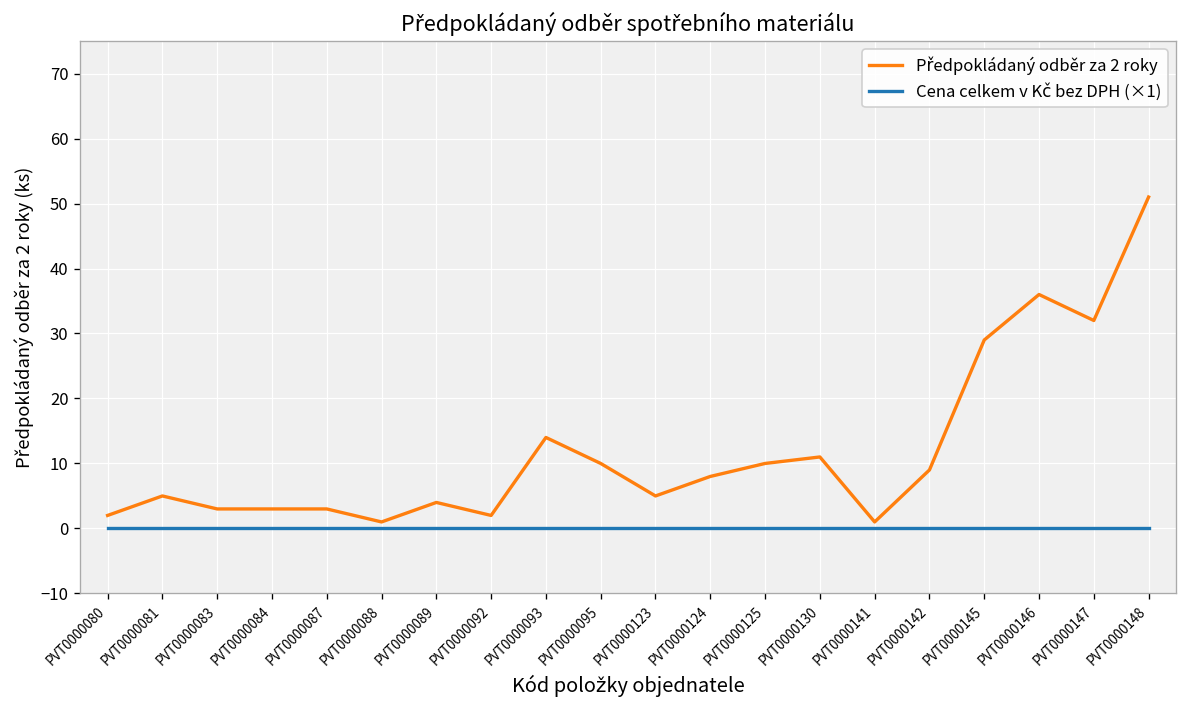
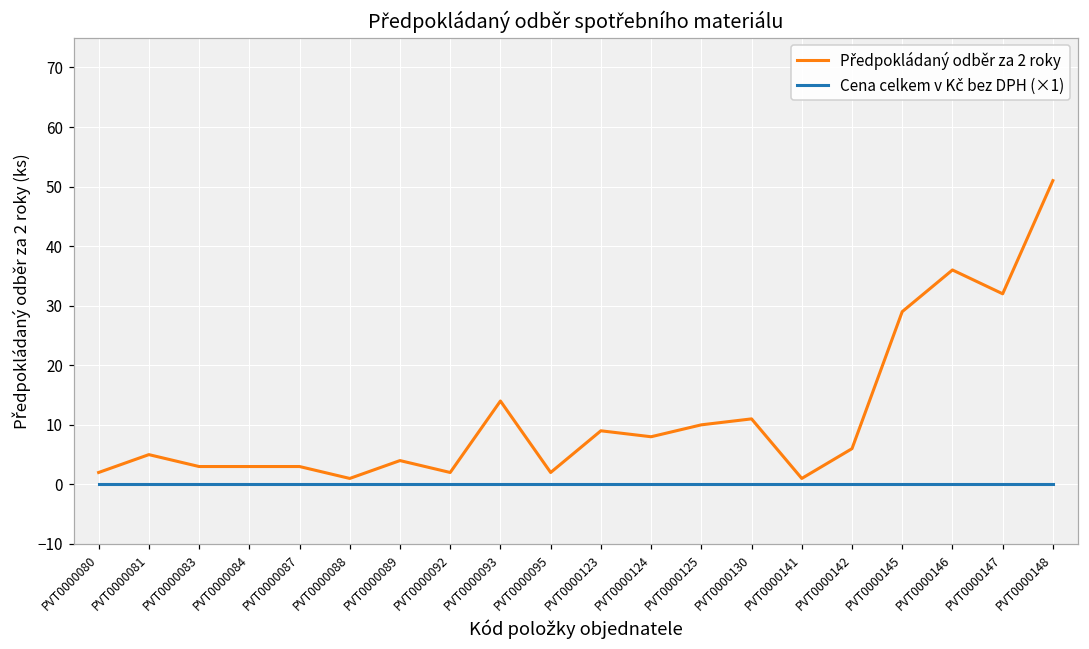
Předpokládaný odběr za 2 roky, PVT0000095: 10 -> 2
Předpokládaný odběr za 2 roky, PVT0000123: 5 -> 9
Předpokládaný odběr za 2 roky, PVT0000142: 9 -> 6
